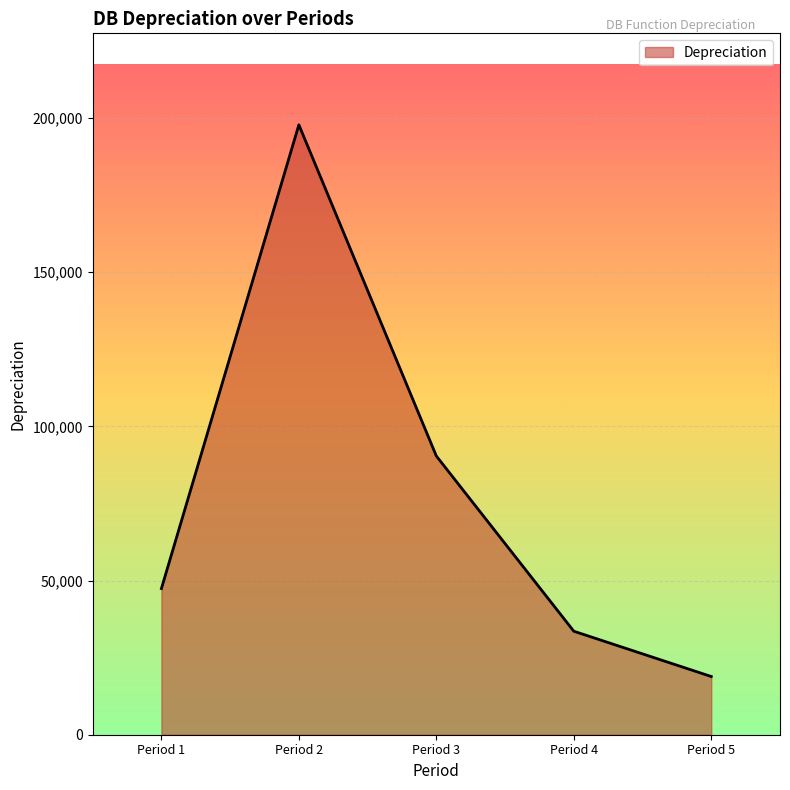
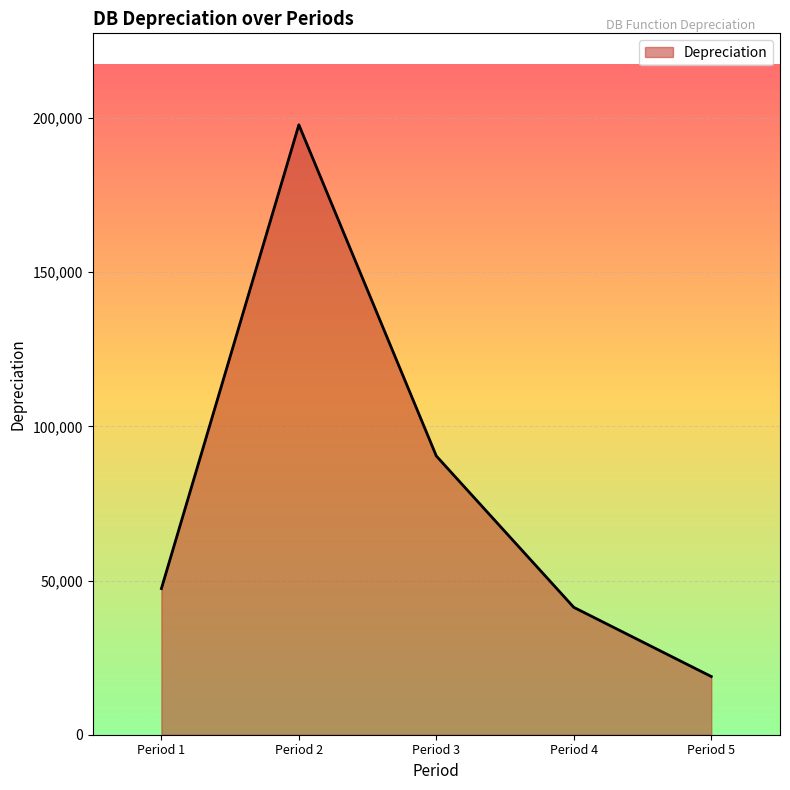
Period 4: 34,000 -> 41,000
